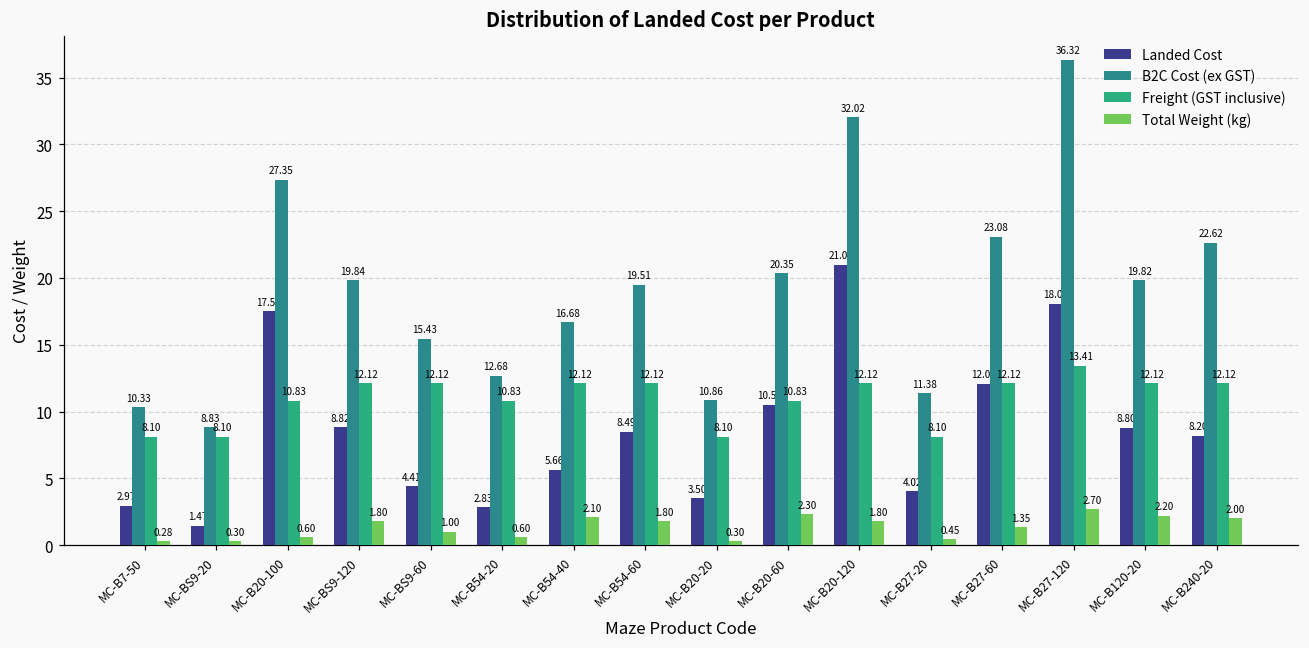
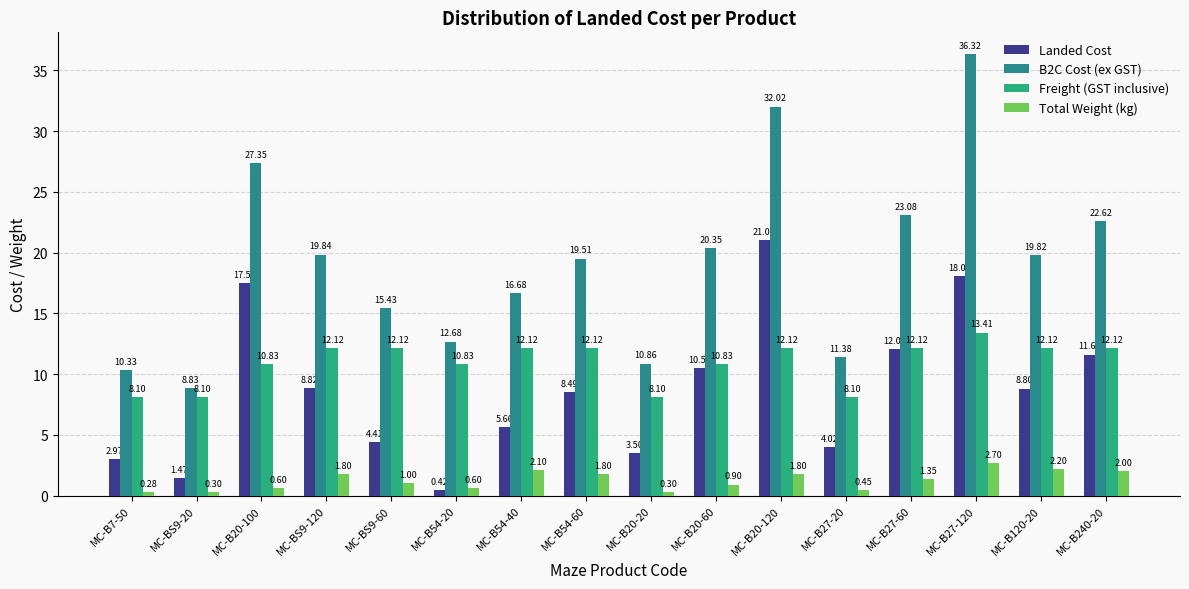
Landed Cost, MC-B54-20: 2.83 -> 0.42
Total Weight (kg), MC-B20-60: 2.30 -> 0.90
Landed Cost, MC-B240-20: 8.20 -> 11.60
